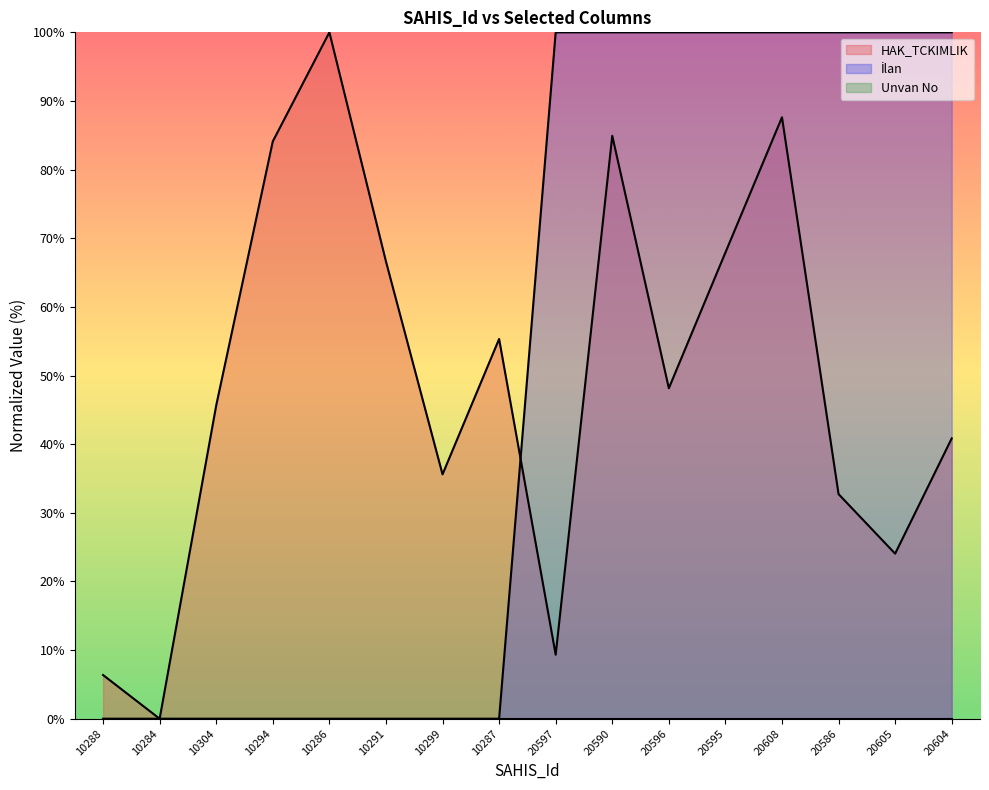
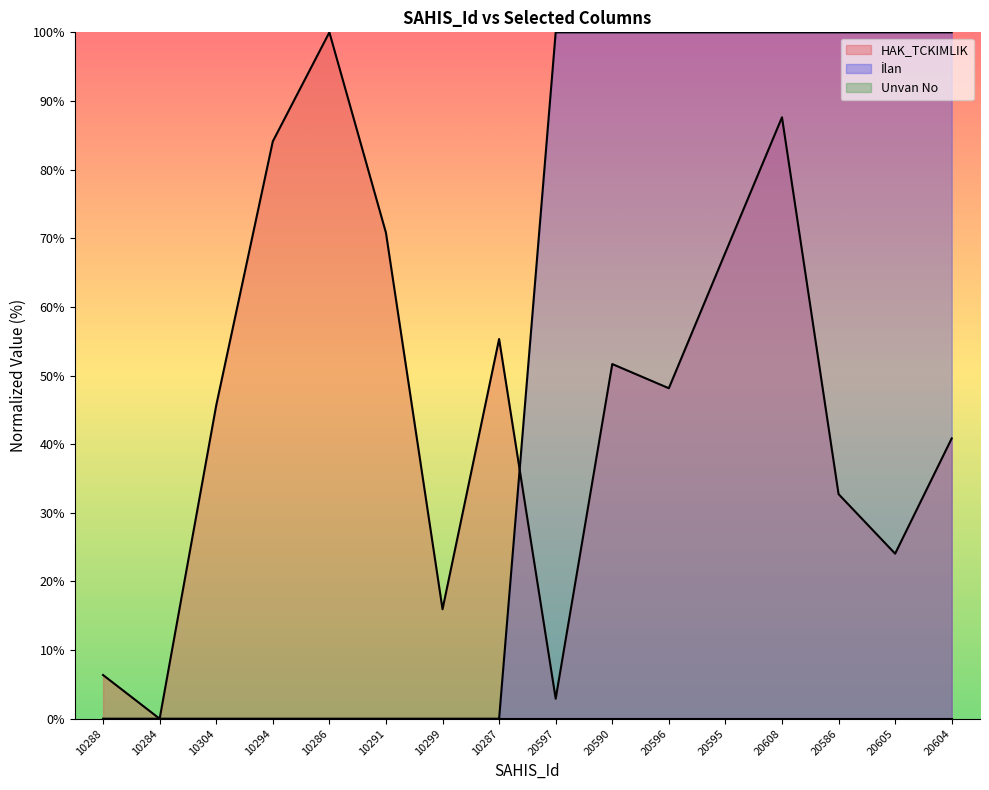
HAK_TCKIMLIK, 10291: 67% -> 71%
HAK_TCKIMLIK, 10299: 36% -> 16%
HAK_TCKIMLIK, 20597: 9% -> 3%
HAK_TCKIMLIK, 20590: 85% -> 52%
